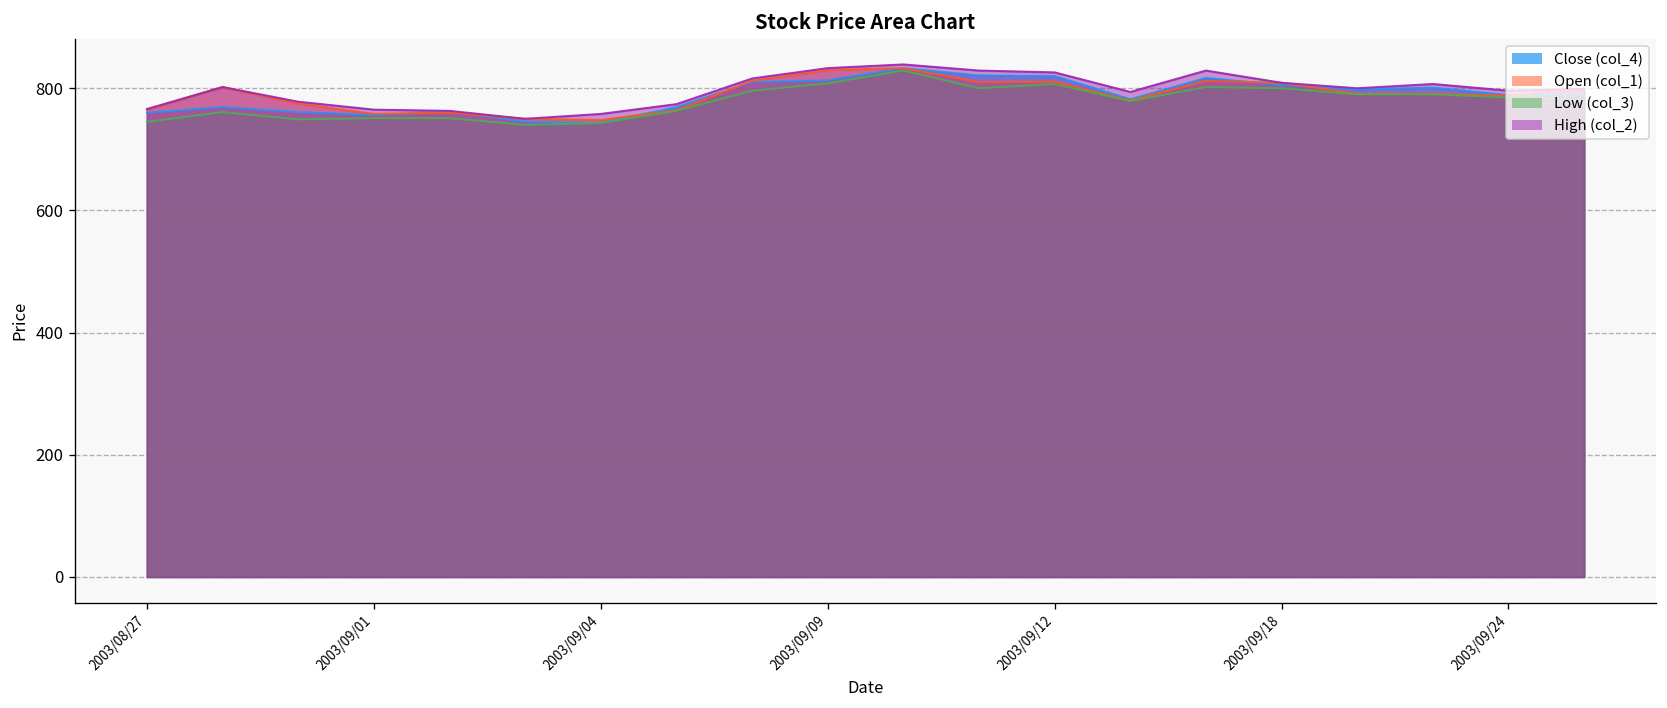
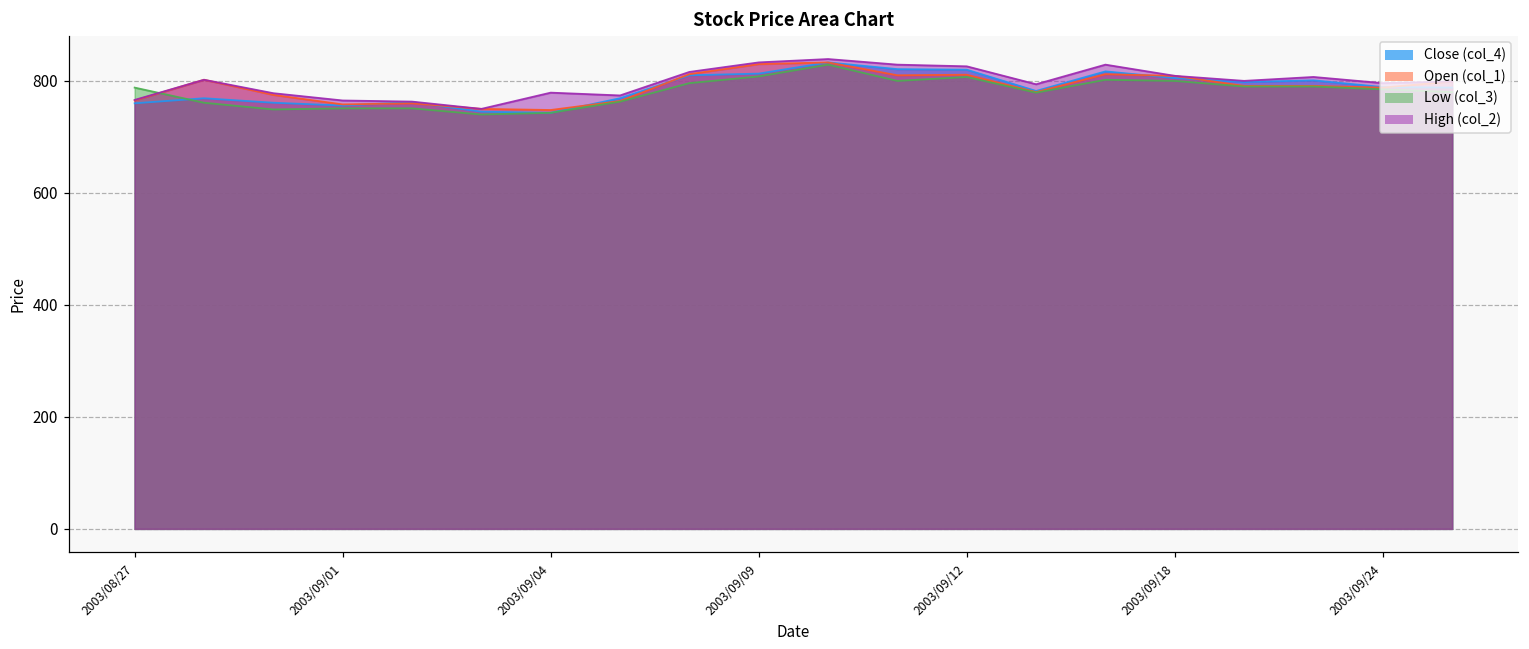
Low (col_3), 2003/08/27: 750 -> 790
High (col_2), 2003/09/04: 760 -> 780
